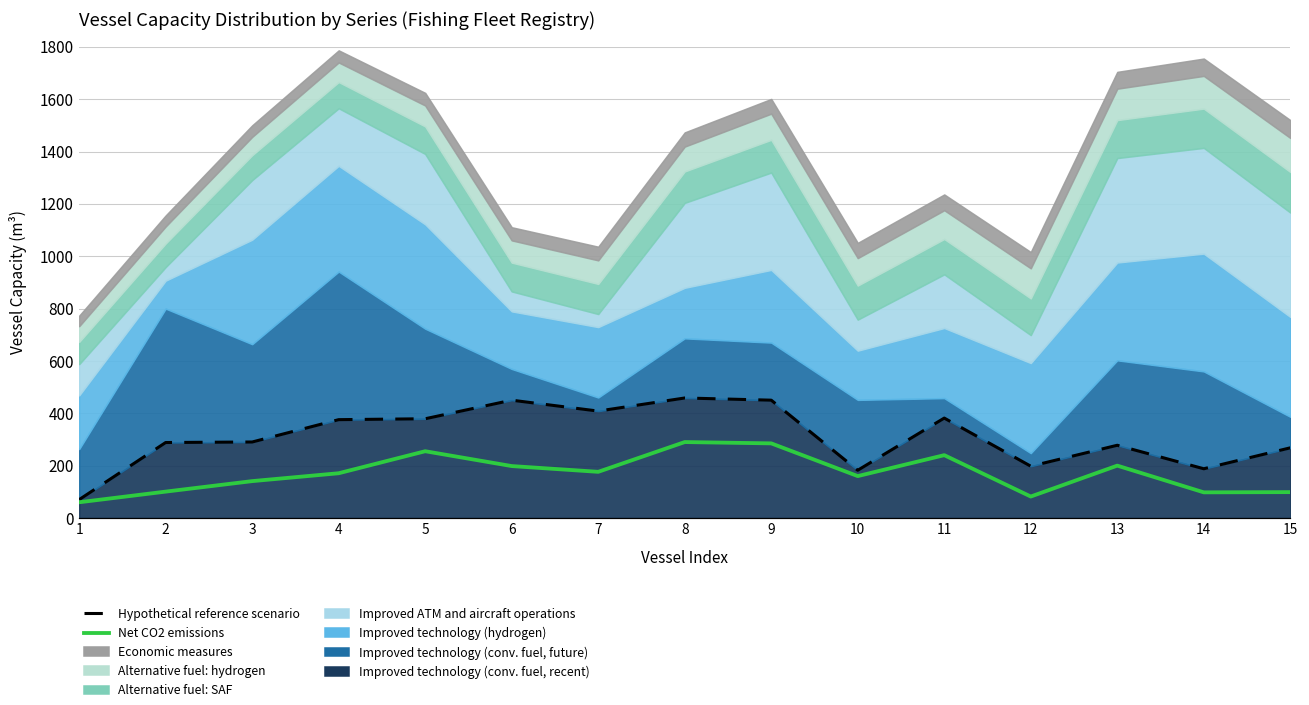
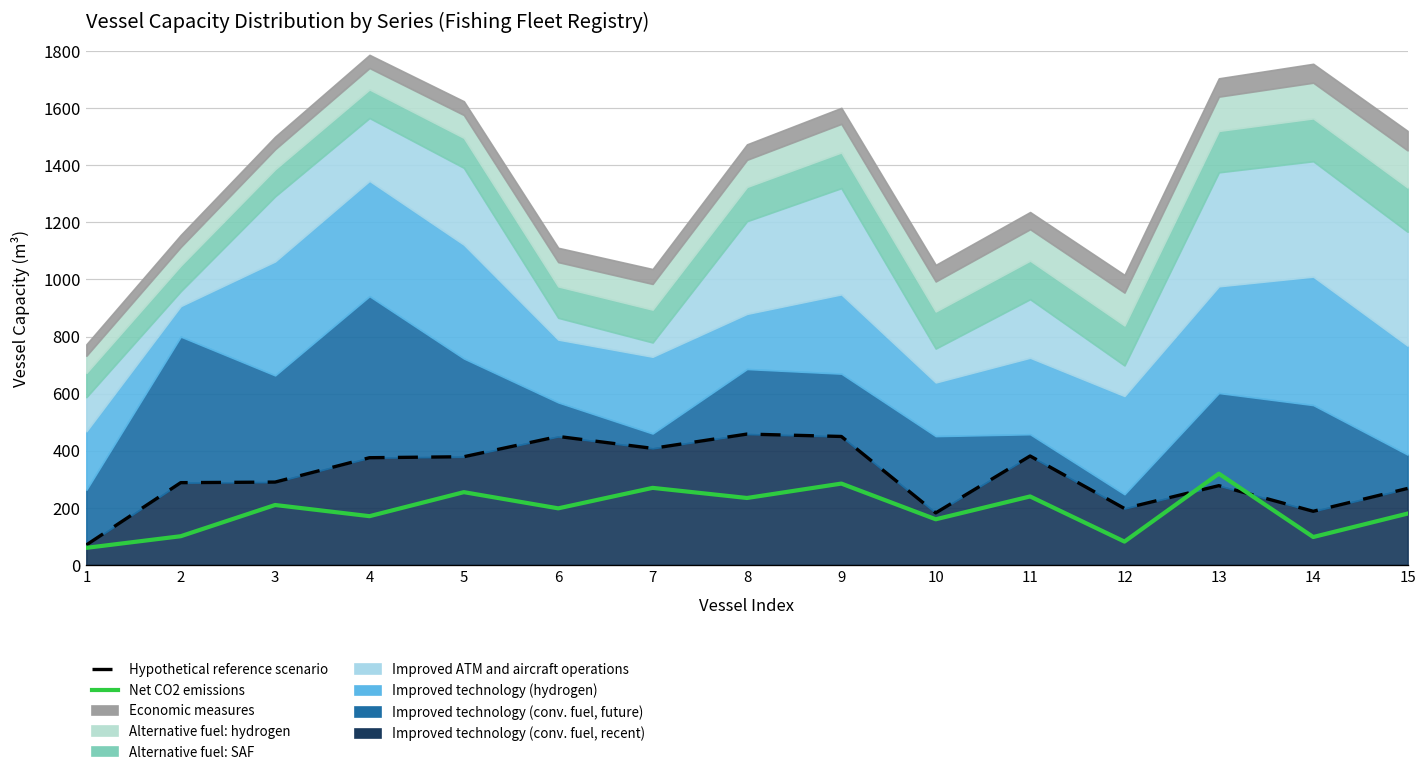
Net CO2 emissions, 3: 140 -> 210
Net CO2 emissions, 7: 180 -> 270
Net CO2 emissions, 8: 290 -> 230
Net CO2 emissions, 13: 200 -> 320
Net CO2 emissions, 15: 100 -> 180
